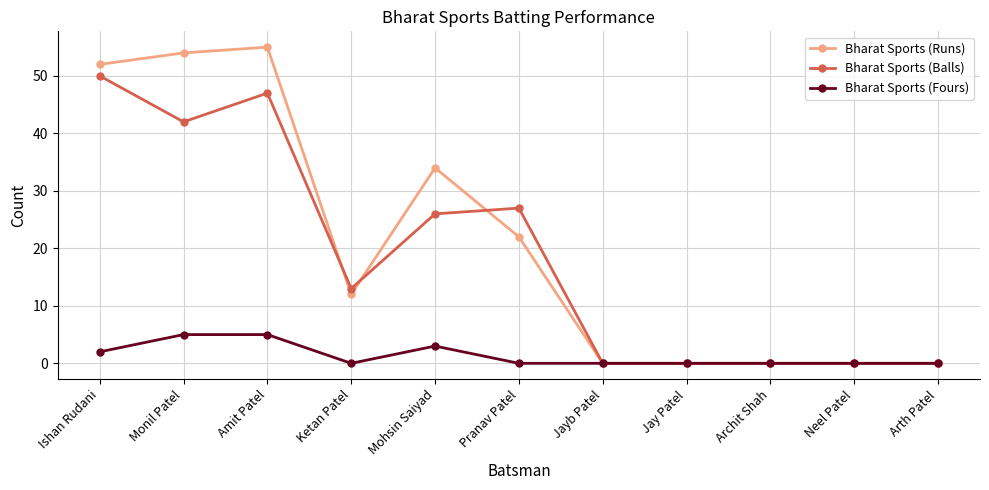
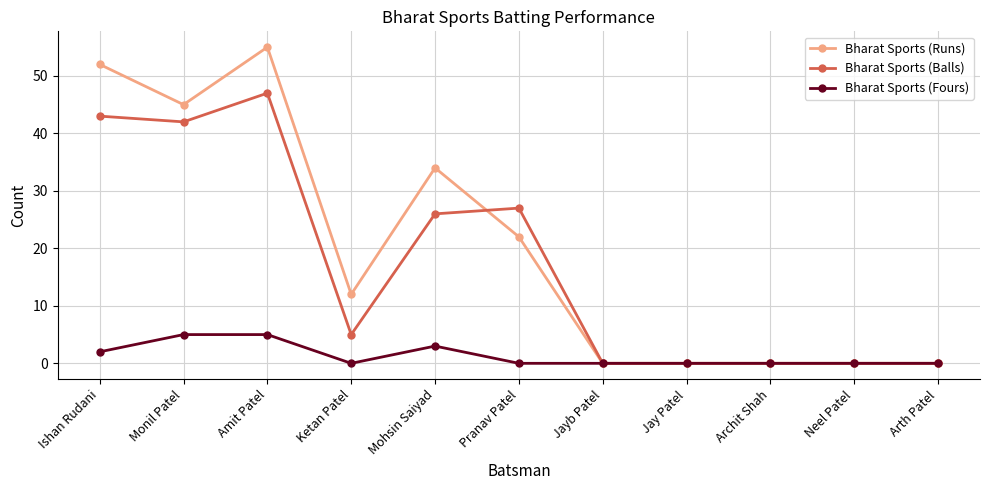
Bharat Sports (Balls), Ishan Rudani: 50 -> 43
Bharat Sports (Runs), Monil Patel: 54 -> 45
Bharat Sports (Balls), Ketan Patel: 13 -> 5
